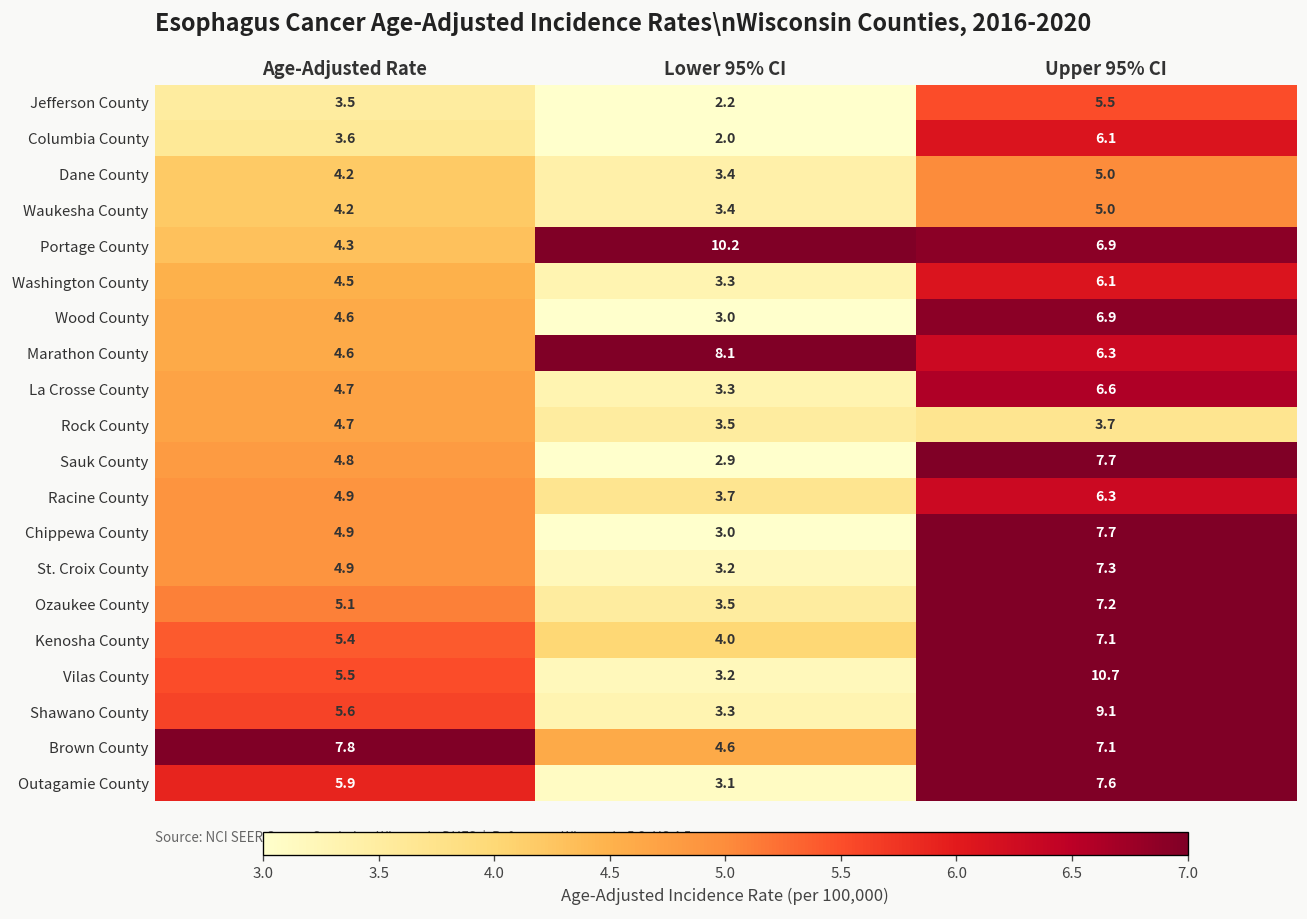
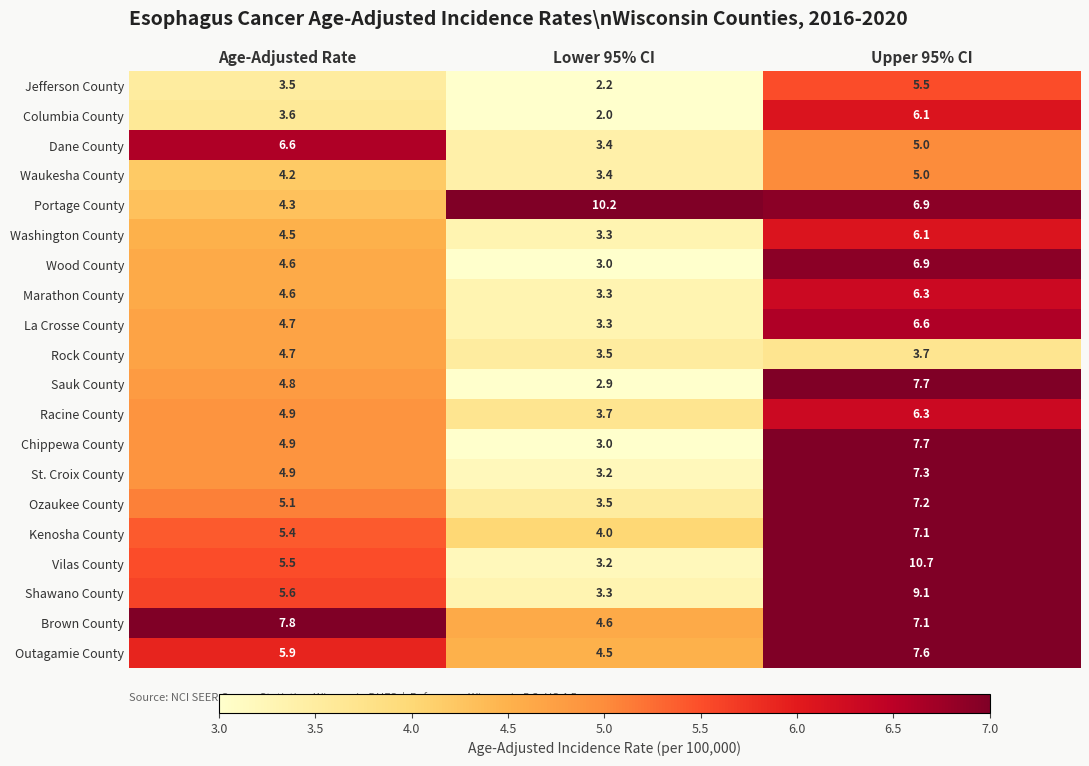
Dane County, Age-Adjusted Rate: 4.2 -> 6.6
Marathon County, Lower 95% CI: 8.1 -> 3.3
Outagamie County, Lower 95% CI: 3.1 -> 4.5
